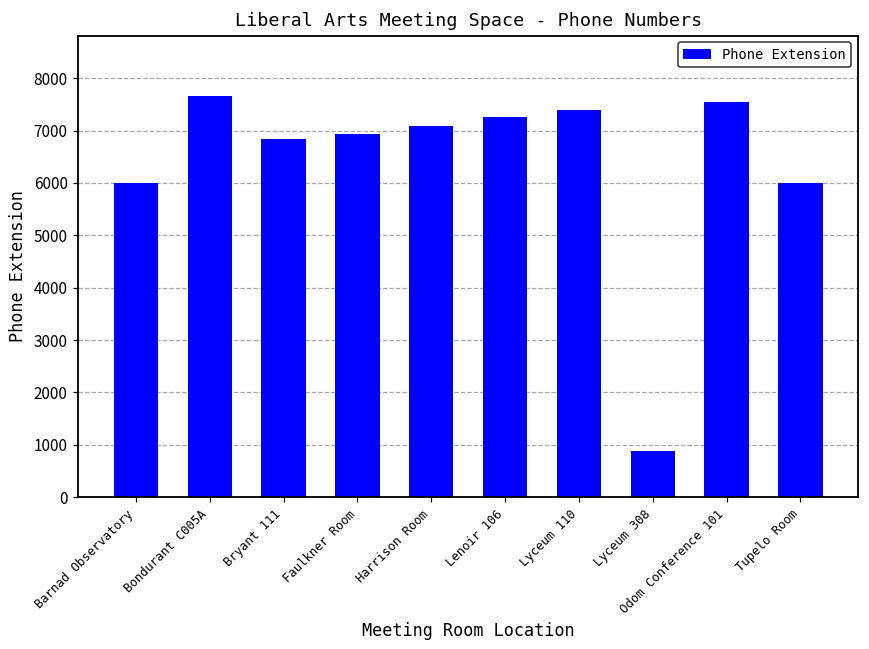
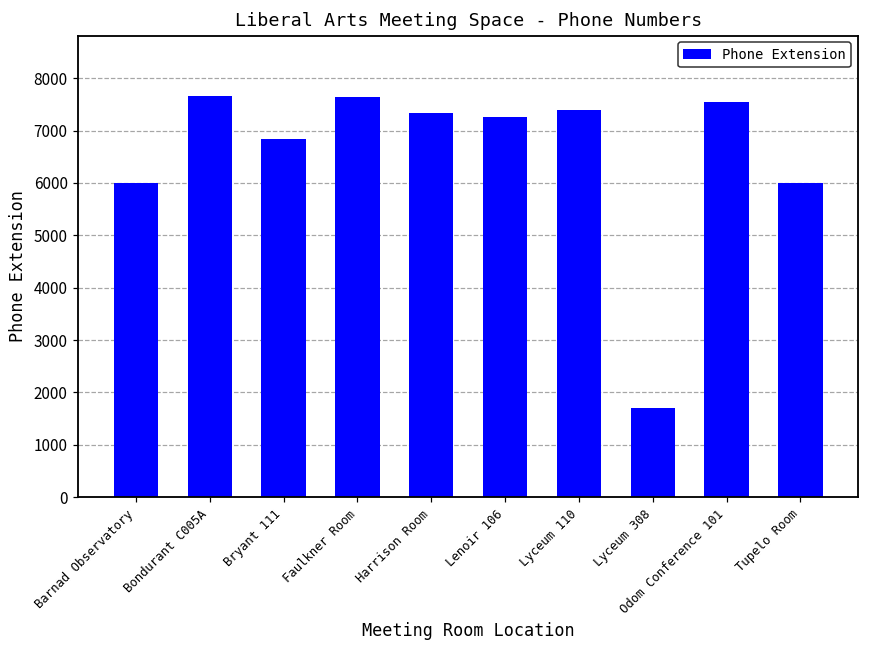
Faulkner Room: 6900 -> 7600
Harrison Room: 7100 -> 7300
Lyceum 308: 900 -> 1700
